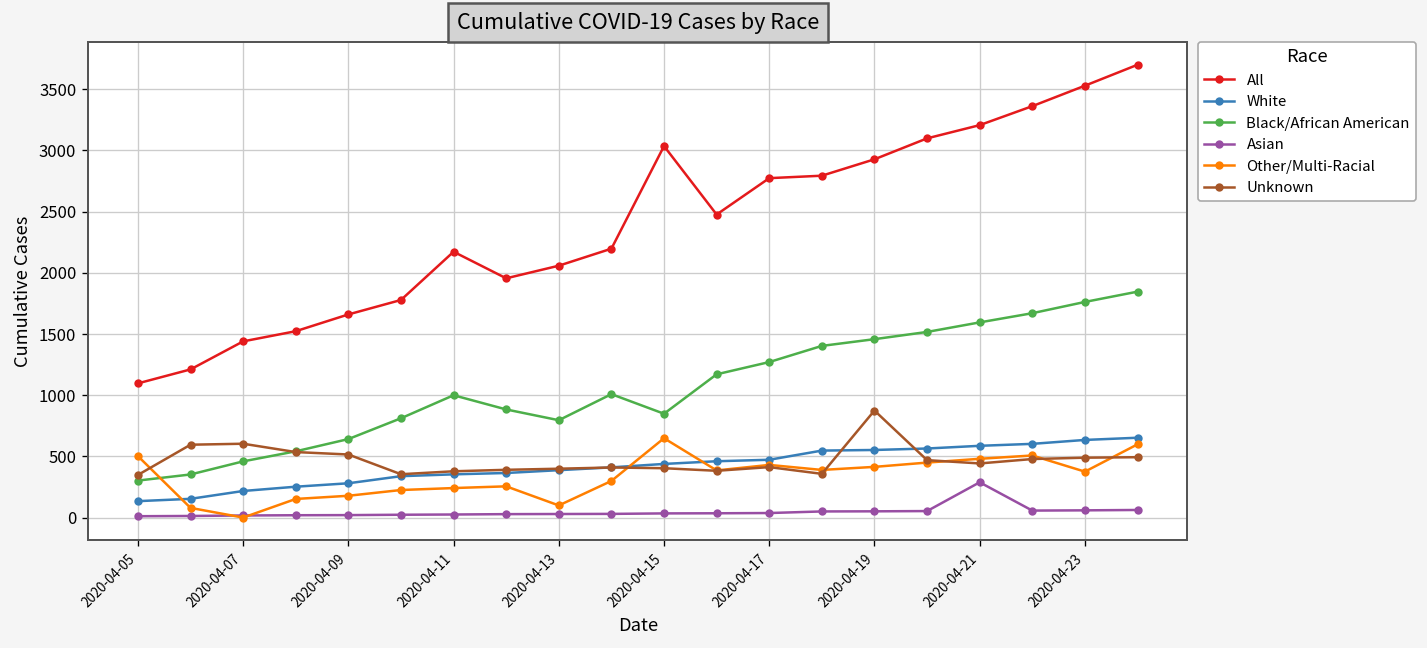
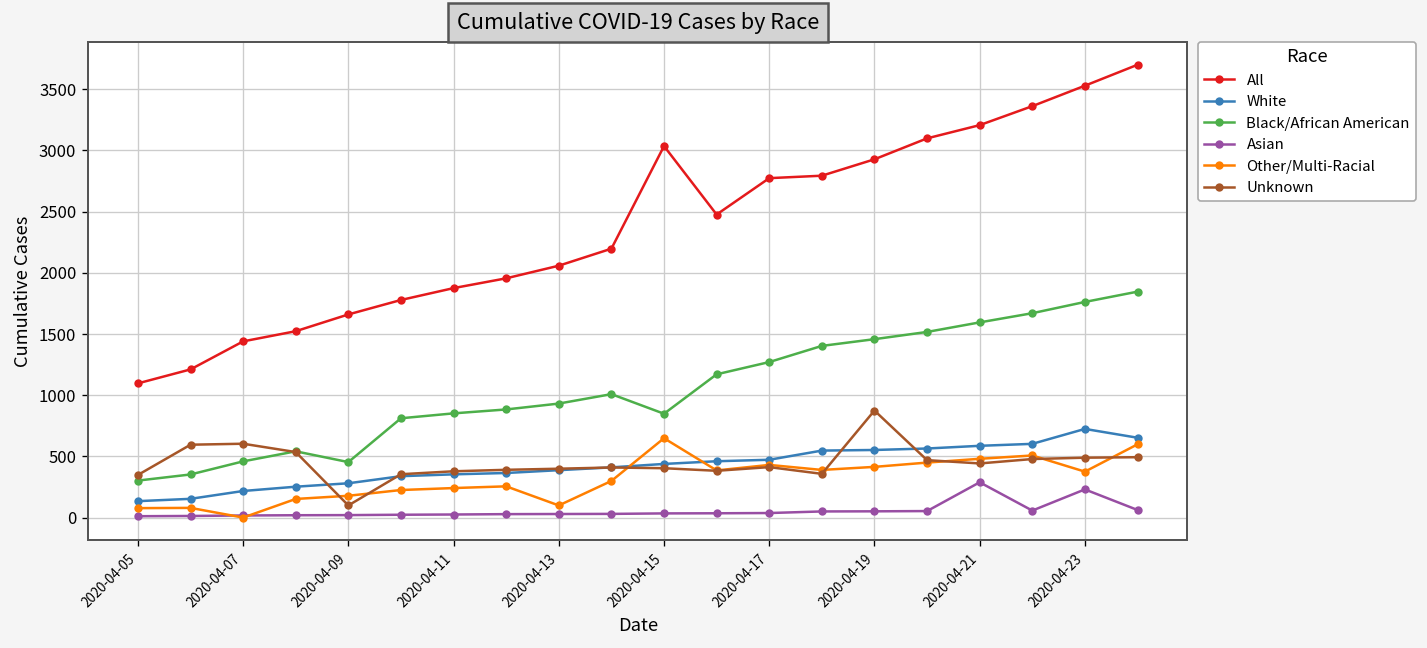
Other/Multi-Racial, 2020-04-05: 500 -> 80
Black/African American, 2020-04-09: 640 -> 450
Unknown, 2020-04-09: 520 -> 100
All, 2020-04-11: 2170 -> 1880
Black/African American, 2020-04-11: 1000 -> 850
Black/African American, 2020-04-13: 800 -> 930
White, 2020-04-23: 640 -> 730
Asian, 2020-04-23: 60 -> 230
